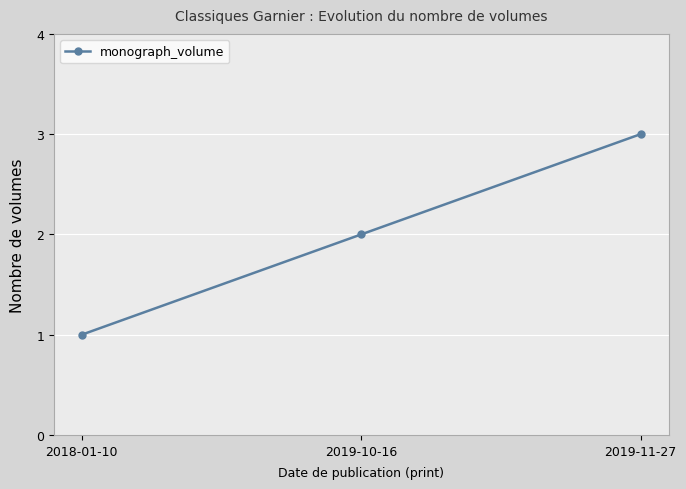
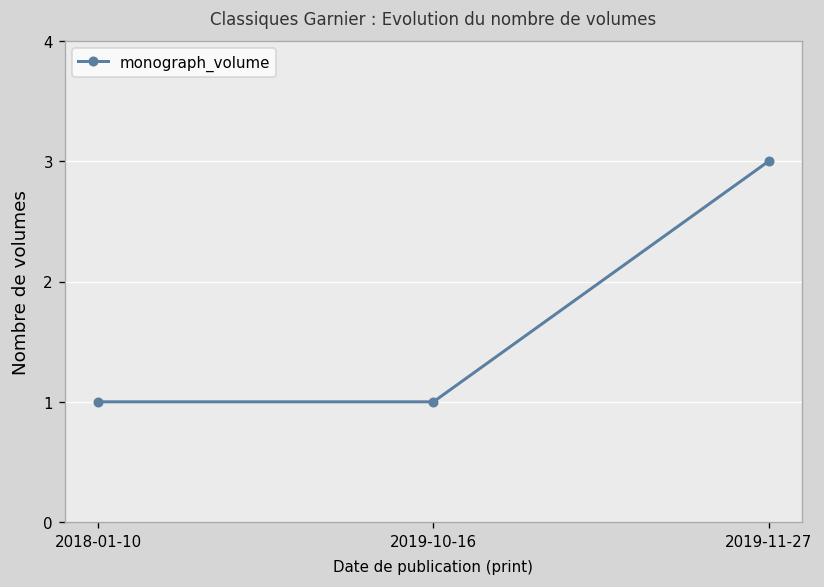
2019-10-16: 2 -> 1
